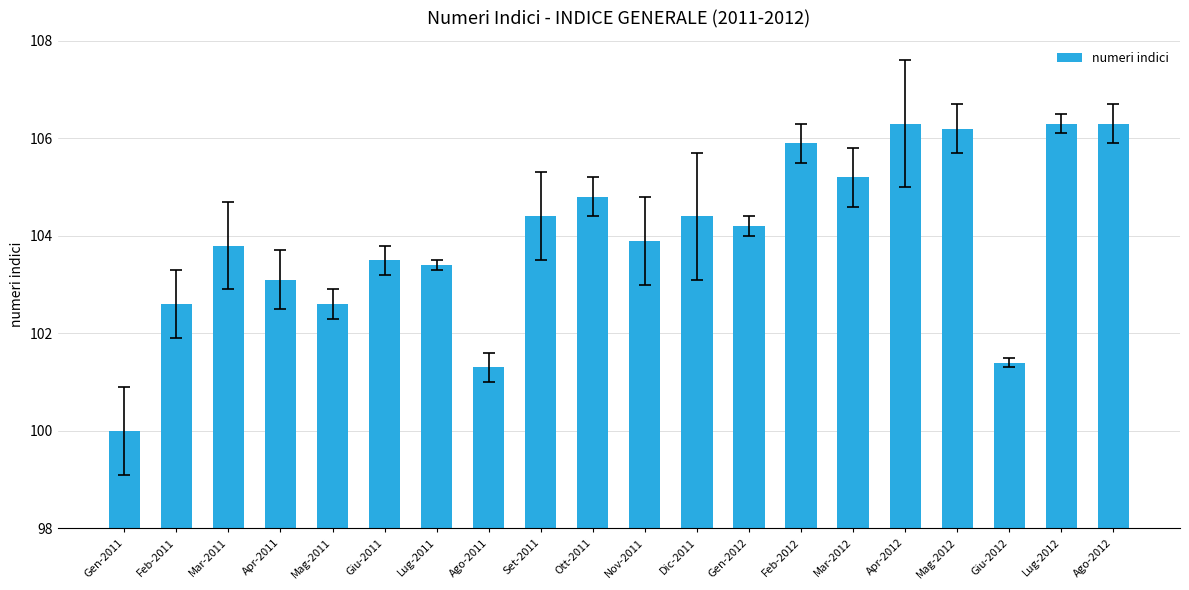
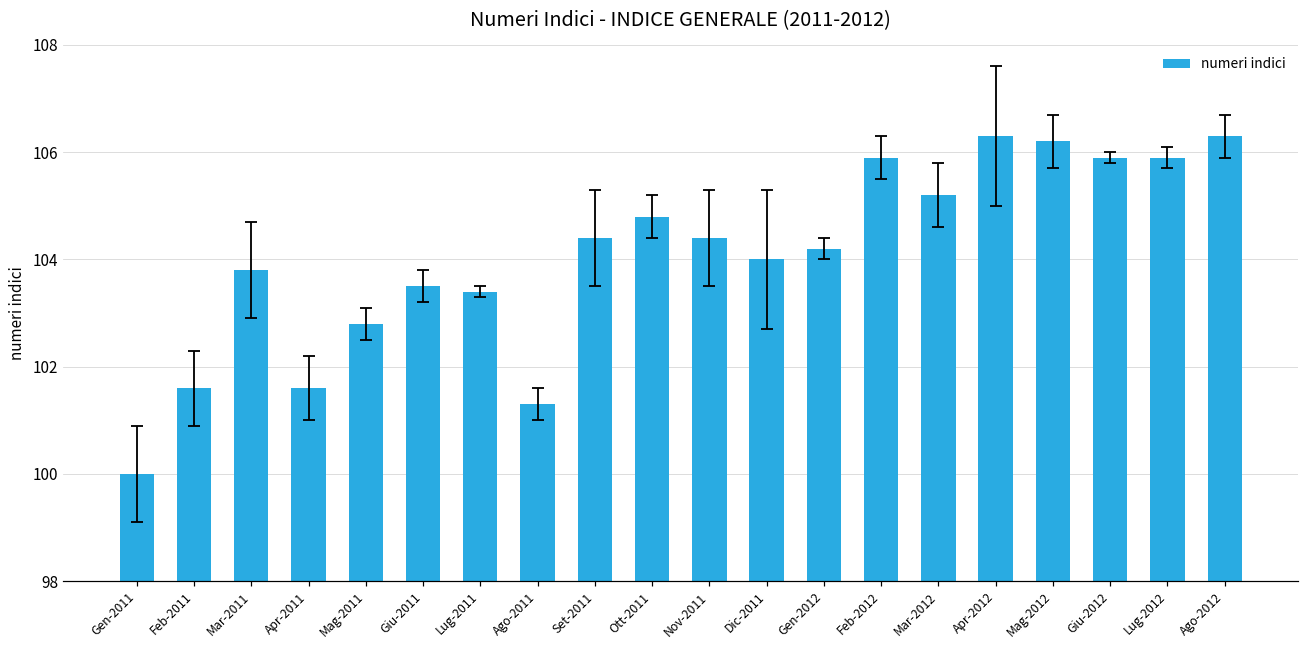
numeri indici, Feb-2011: 102.6 -> 101.6
numeri indici, Apr-2011: 103.1 -> 101.6
numeri indici, Mag-2011: 102.6 -> 102.8
numeri indici, Nov-2011: 103.9 -> 104.4
numeri indici, Dic-2011: 104.4 -> 104.0
numeri indici, Giu-2012: 101.4 -> 105.9
numeri indici, Lug-2012: 106.3 -> 105.9
